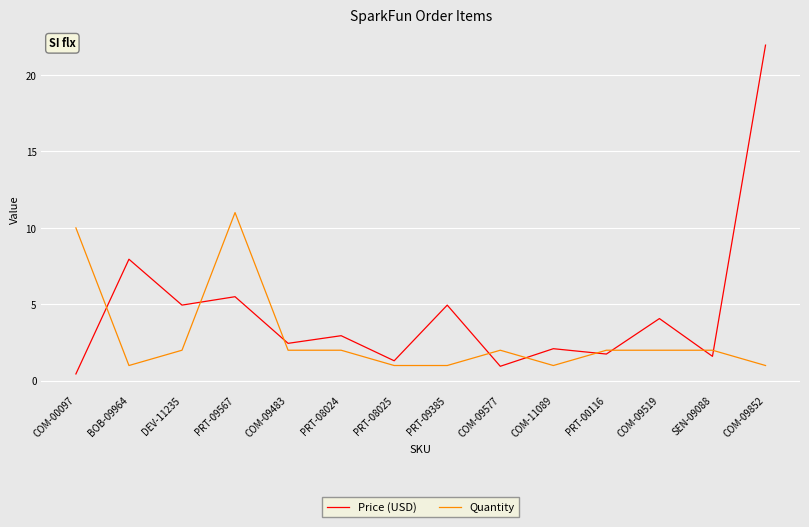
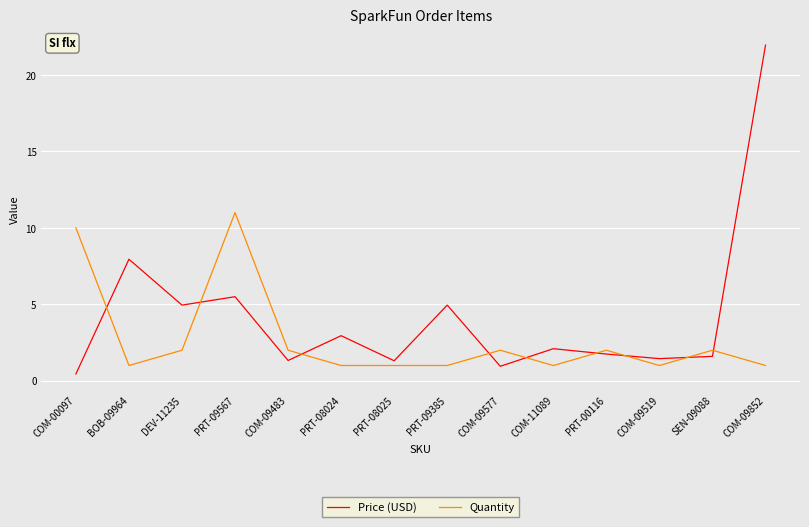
Price (USD), COM-09483: 2.5 -> 1.3
Quantity, PRT-08024: 2 -> 1
Price (USD), COM-09519: 4.1 -> 1.5
Quantity, COM-09519: 2 -> 1
